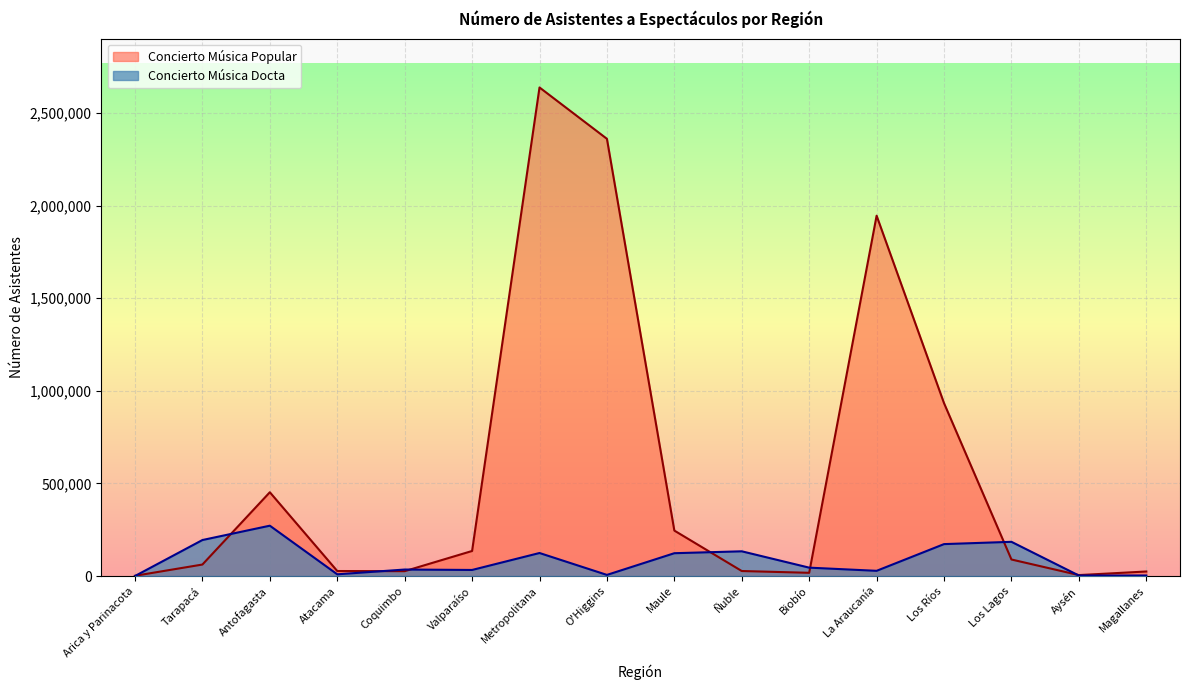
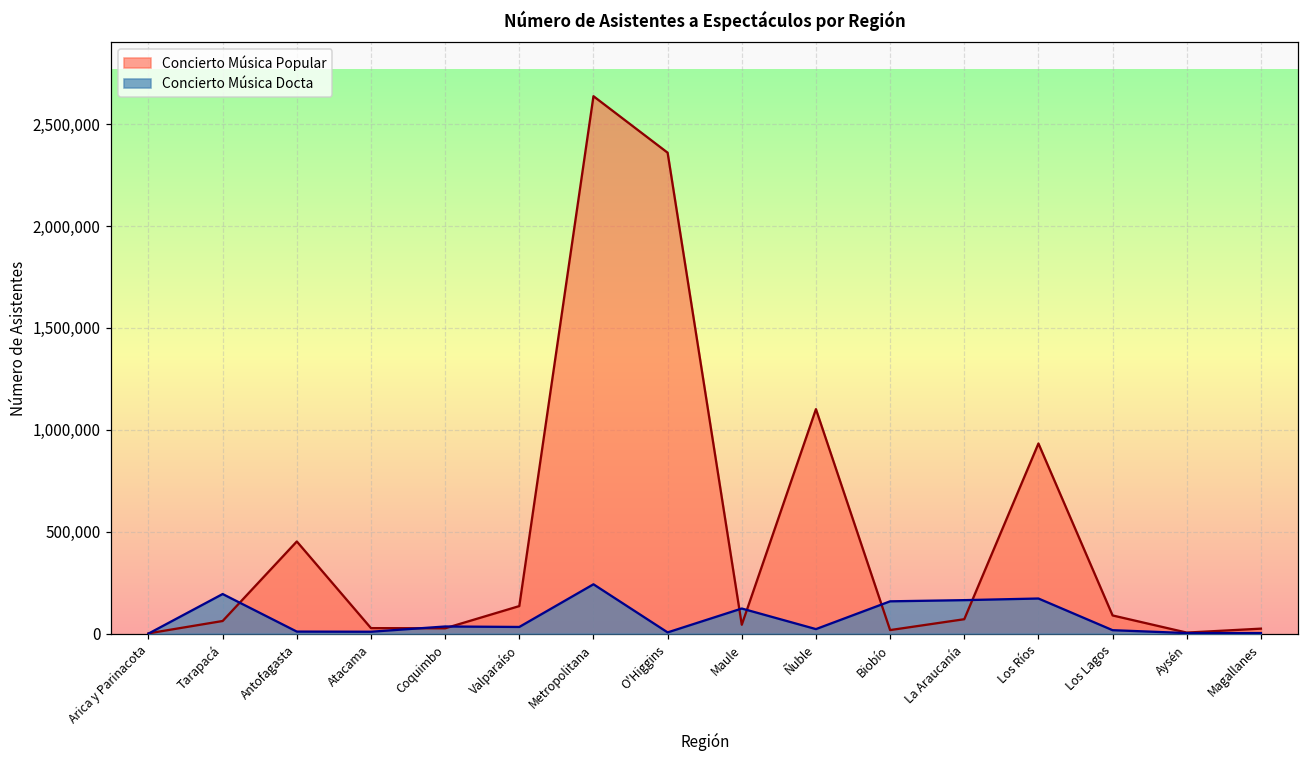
Concierto Música Docta, Antofagasta: 270,000 -> 10,000
Concierto Música Docta, Metropolitana: 120,000 -> 240,000
Concierto Música Popular, Maule: 250,000 -> 40,000
Concierto Música Popular, Ñuble: 30,000 -> 1,100,000
Concierto Música Docta, Ñuble: 130,000 -> 20,000
Concierto Música Docta, Biobío: 50,000 -> 160,000
Concierto Música Popular, La Araucanía: 1,950,000 -> 70,000
Concierto Música Docta, La Araucanía: 30,000 -> 160,000
Concierto Música Docta, Los Lagos: 180,000 -> 20,000
